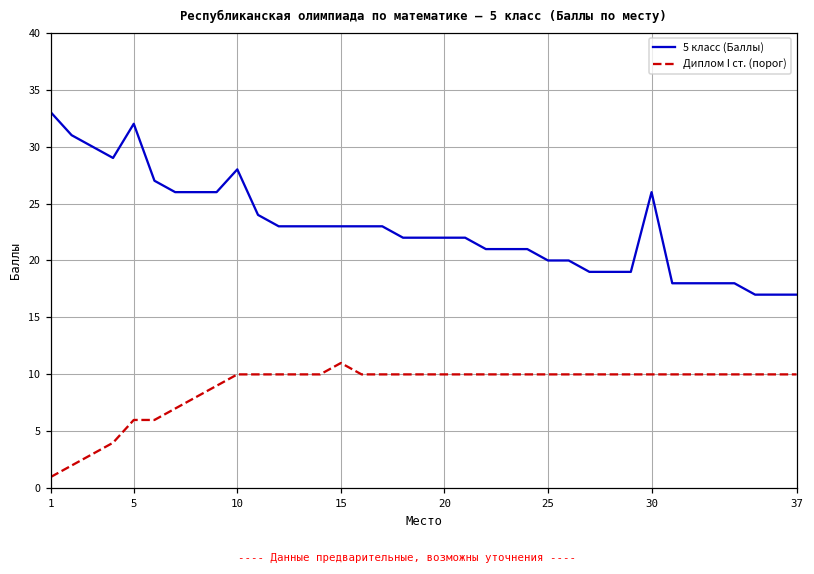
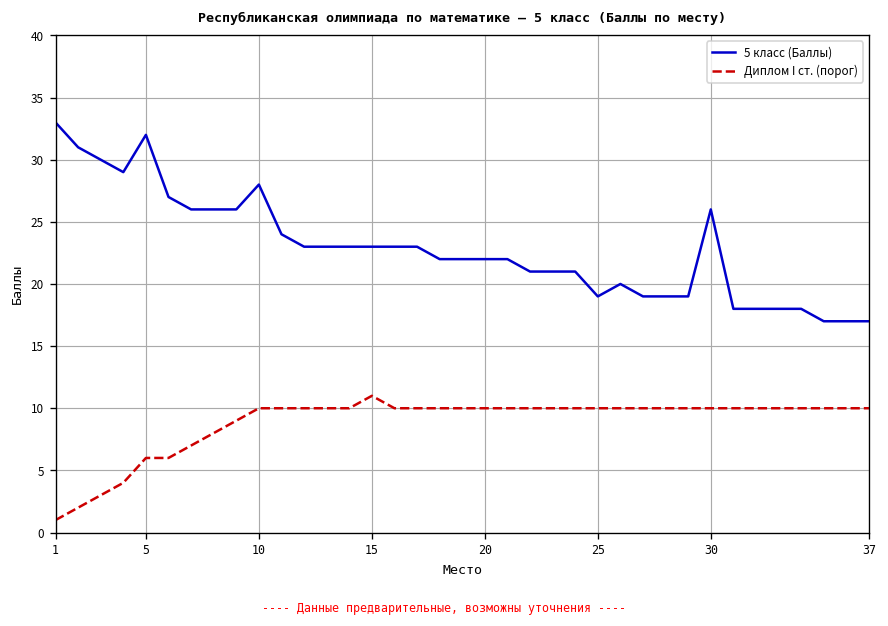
5 класс (Баллы), 25: 20 -> 19
